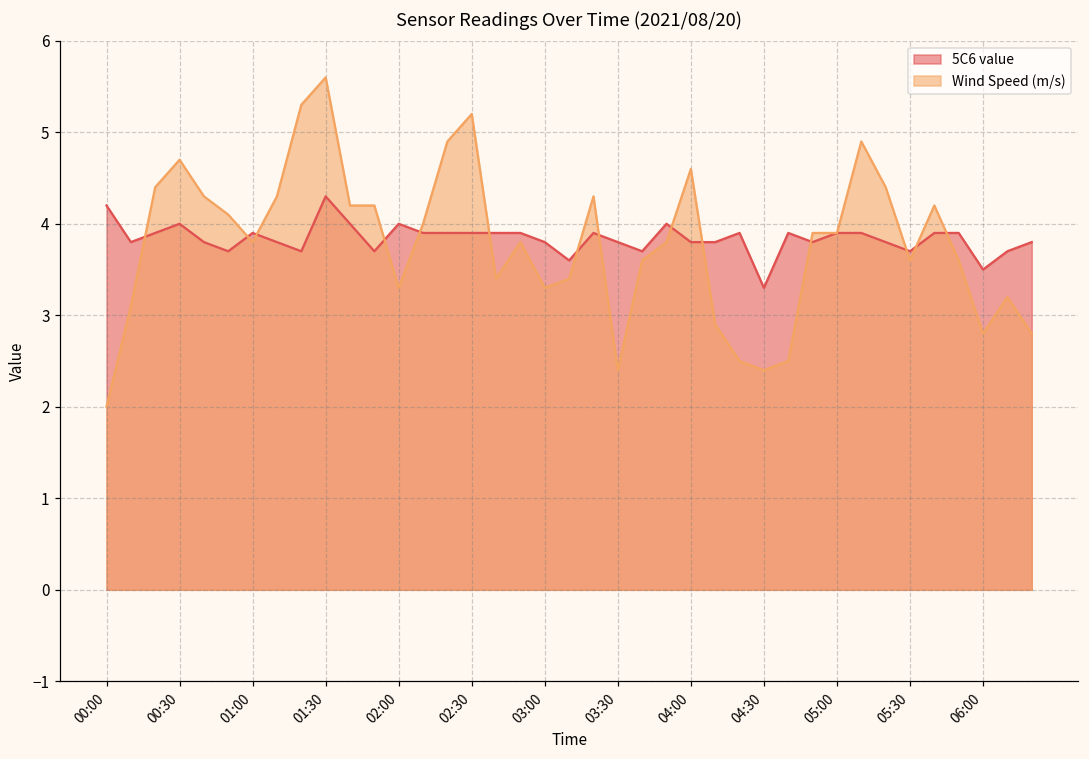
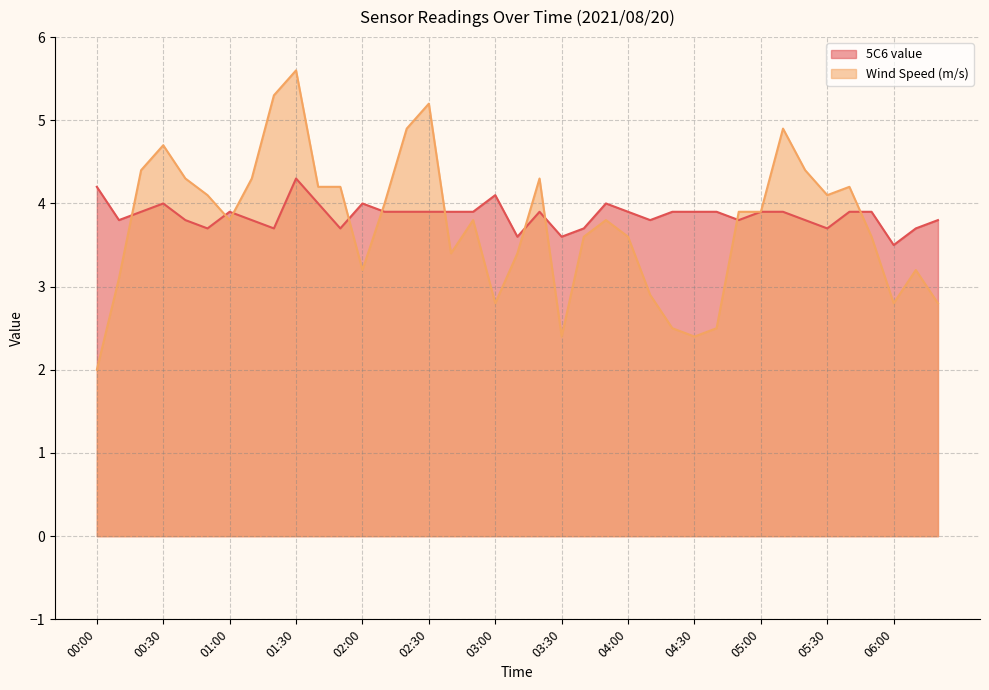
Wind Speed (m/s), 02:00: 3.3 -> 3.2
5C6 value, 03:00: 3.8 -> 4.1
Wind Speed (m/s), 03:00: 3.3 -> 2.8
5C6 value, 03:30: 3.8 -> 3.6
5C6 value, 04:00: 3.8 -> 3.9
Wind Speed (m/s), 04:00: 4.6 -> 3.6
5C6 value, 04:30: 3.3 -> 3.9
Wind Speed (m/s), 05:30: 3.6 -> 4.1
